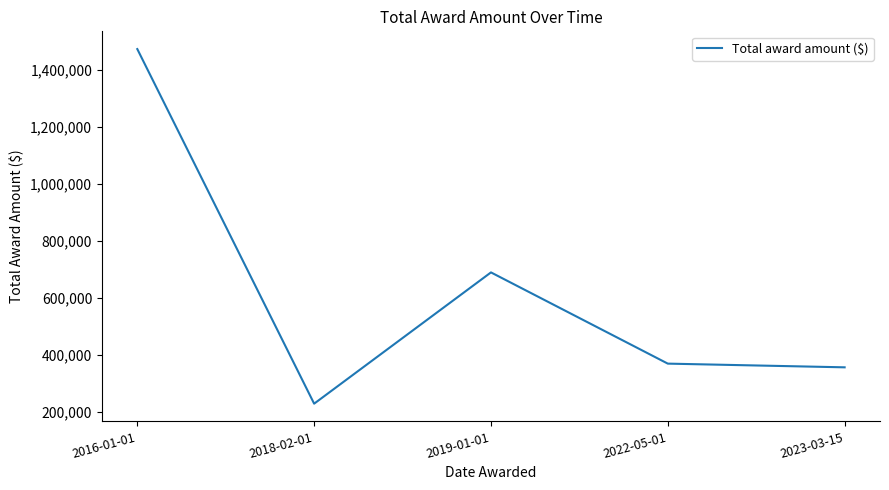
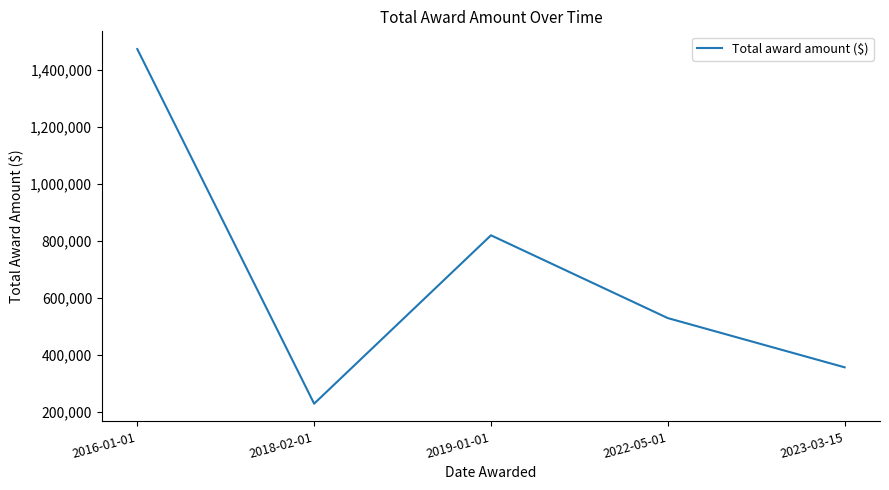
2019-01-01: 690,000 -> 820,000
2022-05-01: 370,000 -> 530,000
